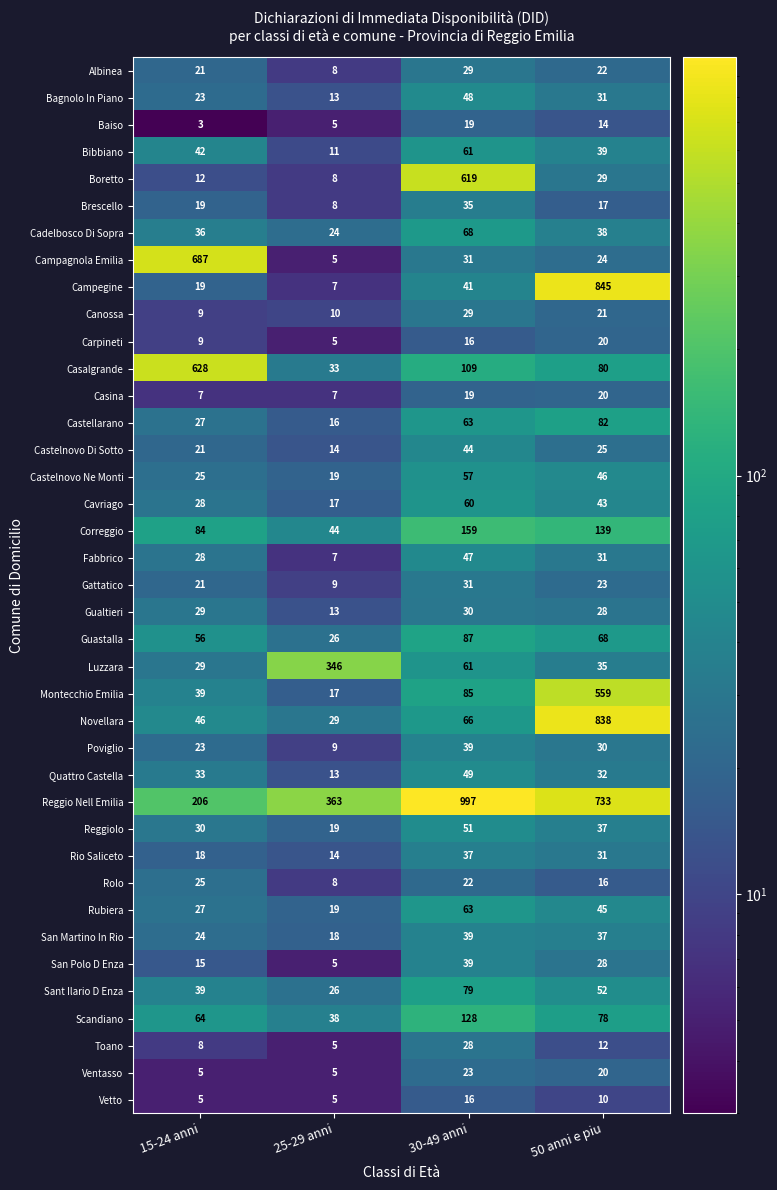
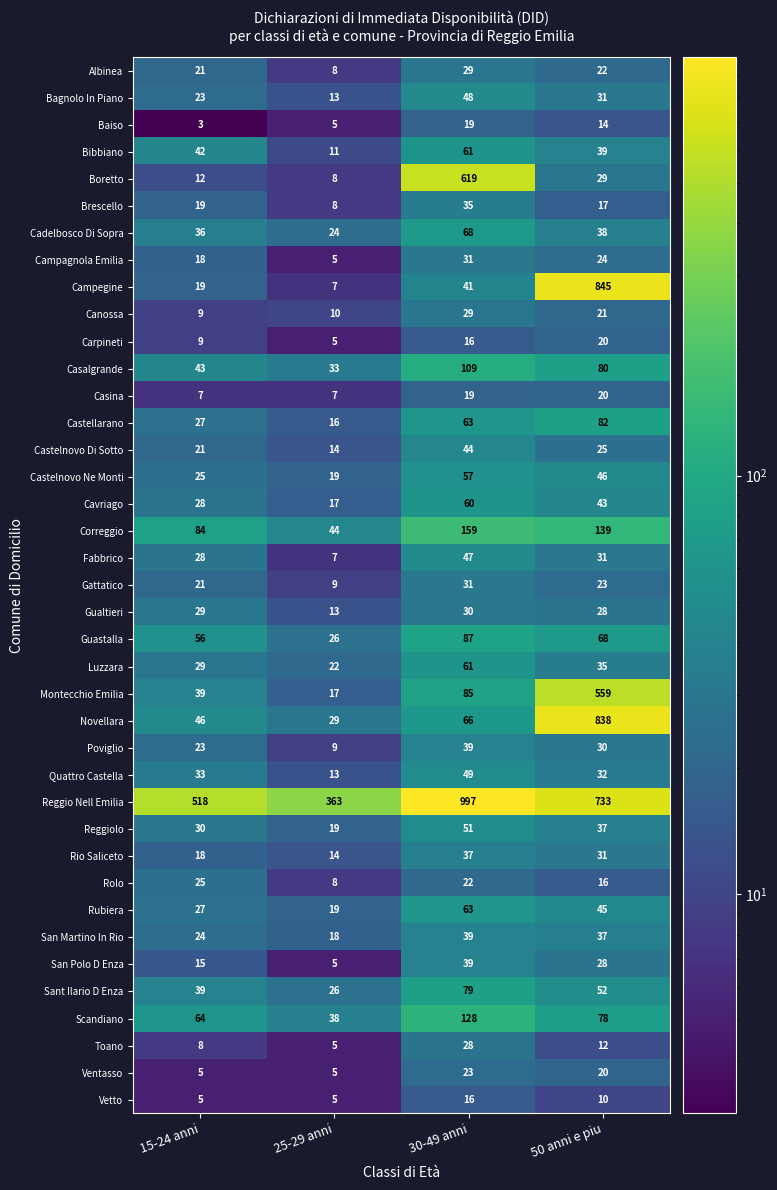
Campagnola Emilia, 15-24 anni: 687 -> 18
Casalgrande, 15-24 anni: 628 -> 43
Luzzara, 25-29 anni: 346 -> 22
Reggio Nell Emilia, 15-24 anni: 206 -> 518
